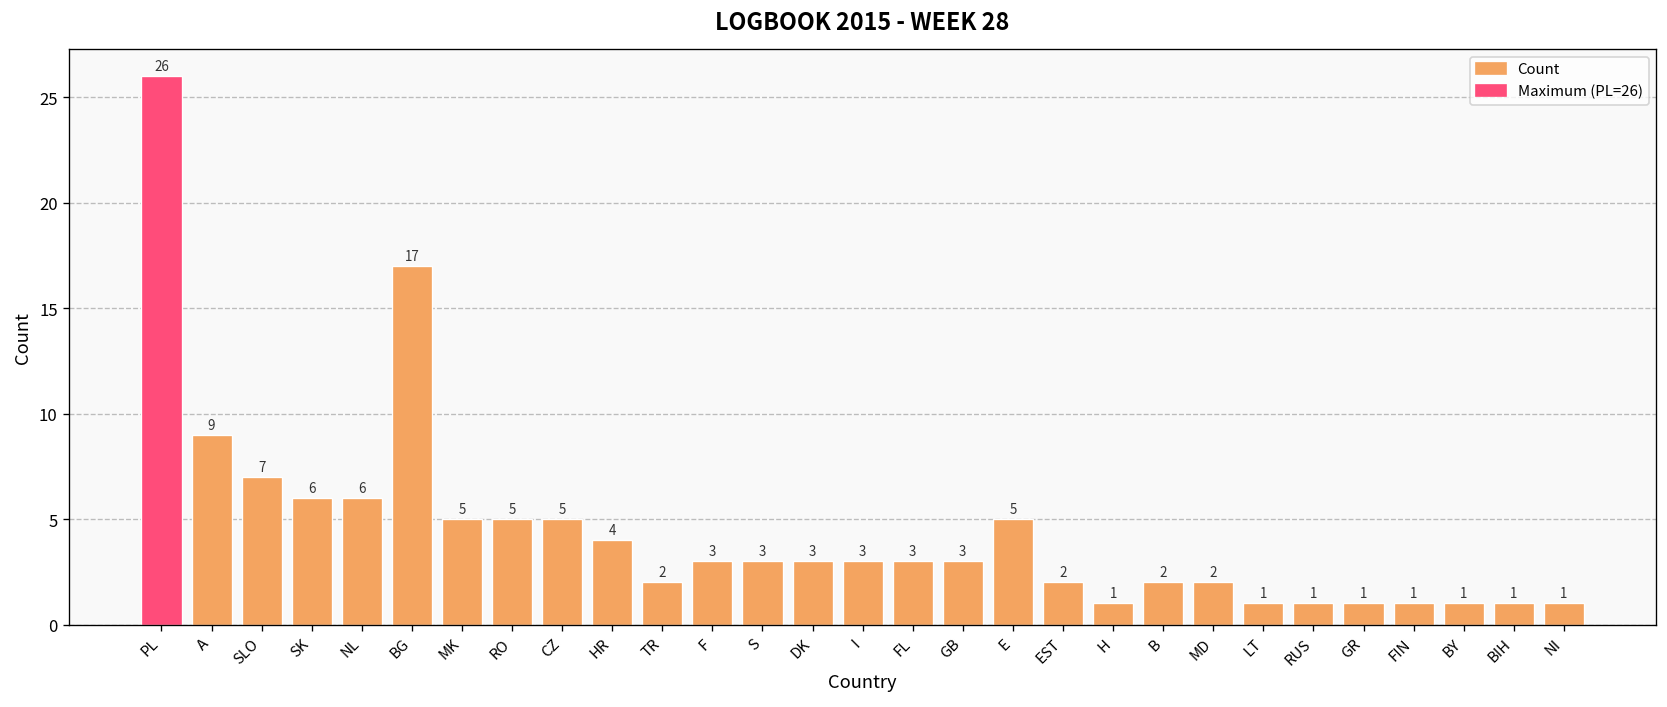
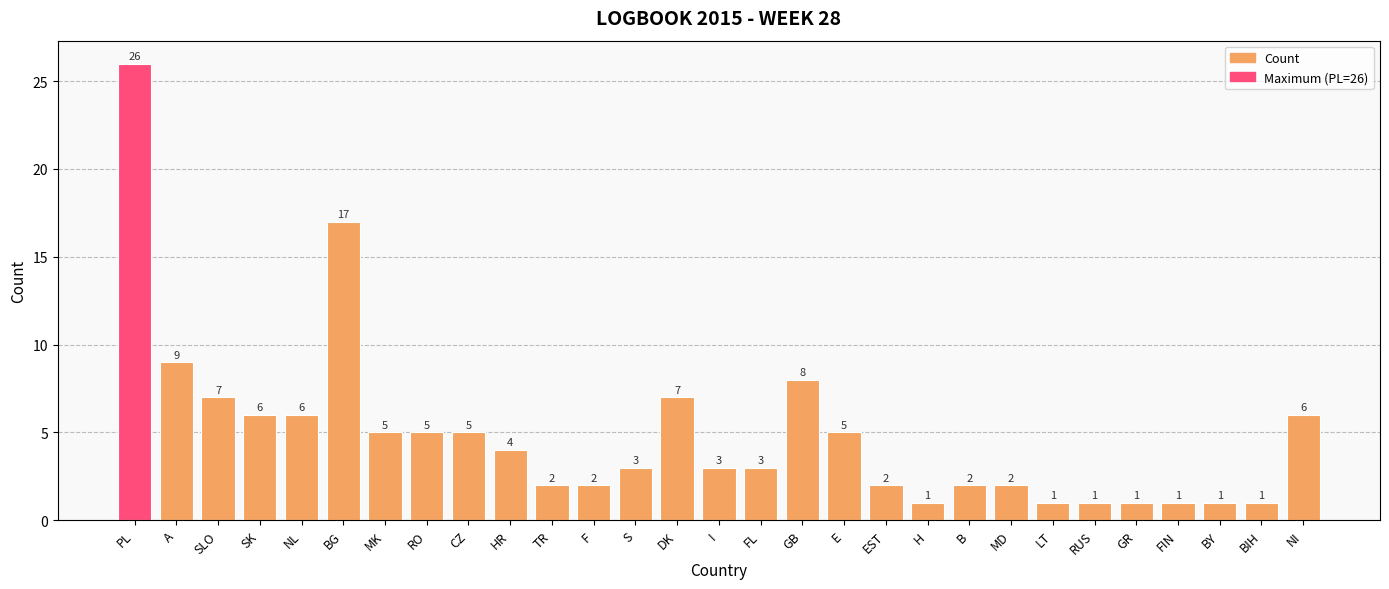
F: 3 -> 2
DK: 3 -> 7
GB: 3 -> 8
NI: 1 -> 6
